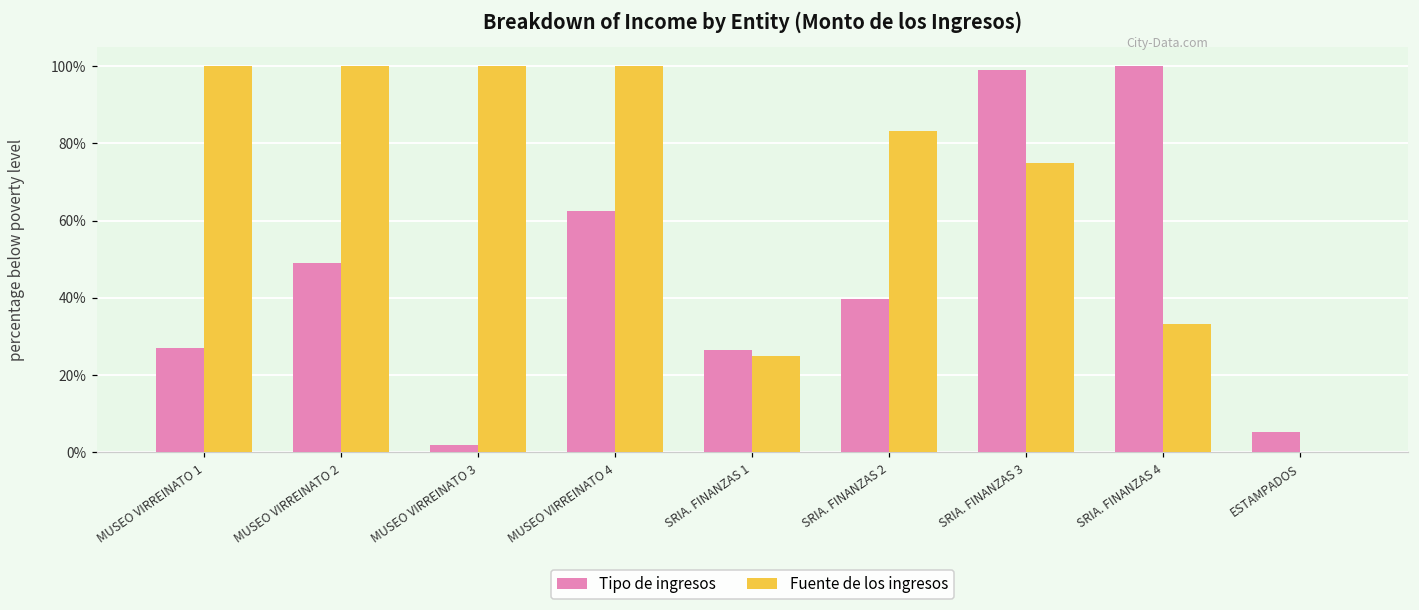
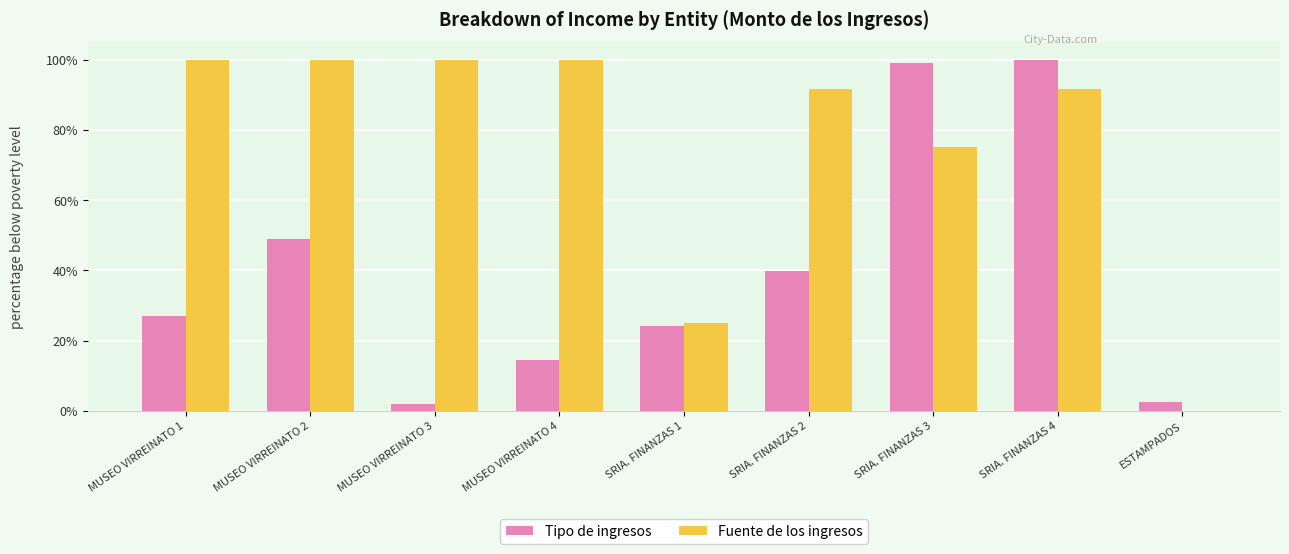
Tipo de ingresos, MUSEO VIRREINATO 4: 63% -> 14%
Tipo de ingresos, SRIA. FINANZAS 1: 26% -> 24%
Fuente de los ingresos, SRIA. FINANZAS 2: 83% -> 92%
Fuente de los ingresos, SRIA. FINANZAS 4: 33% -> 92%
Tipo de ingresos, ESTAMPADOS: 5% -> 3%
